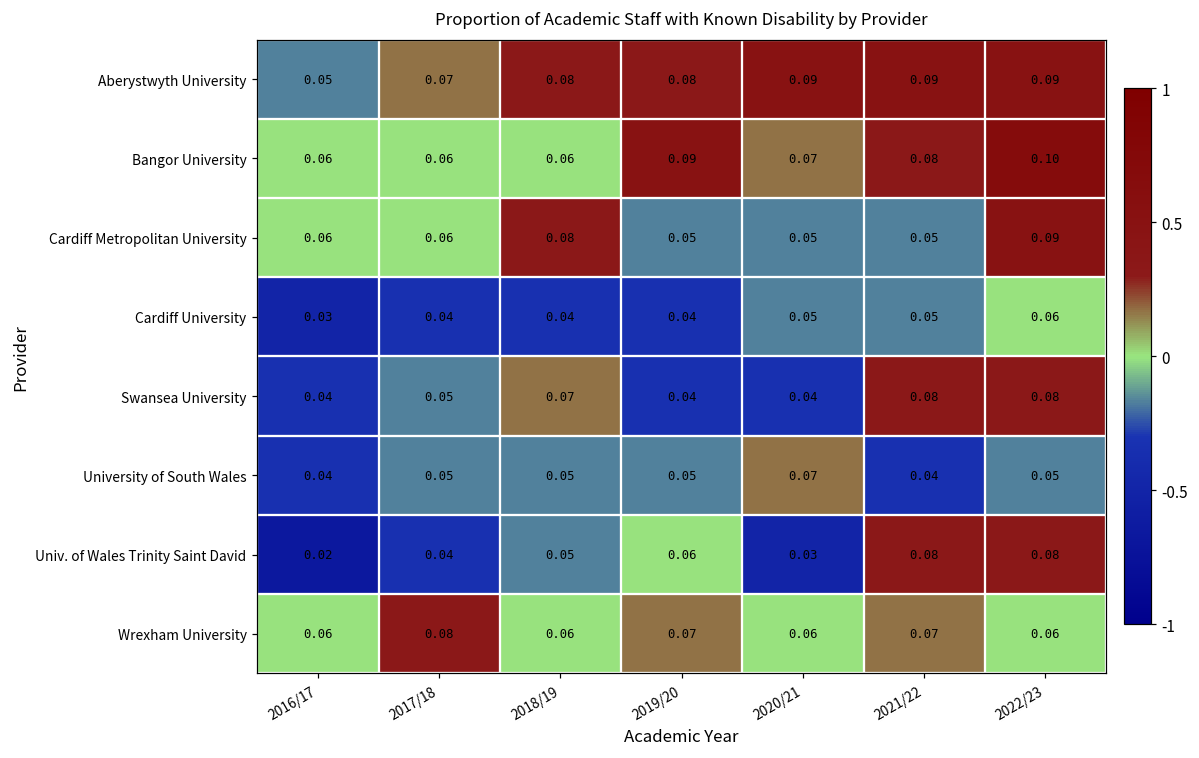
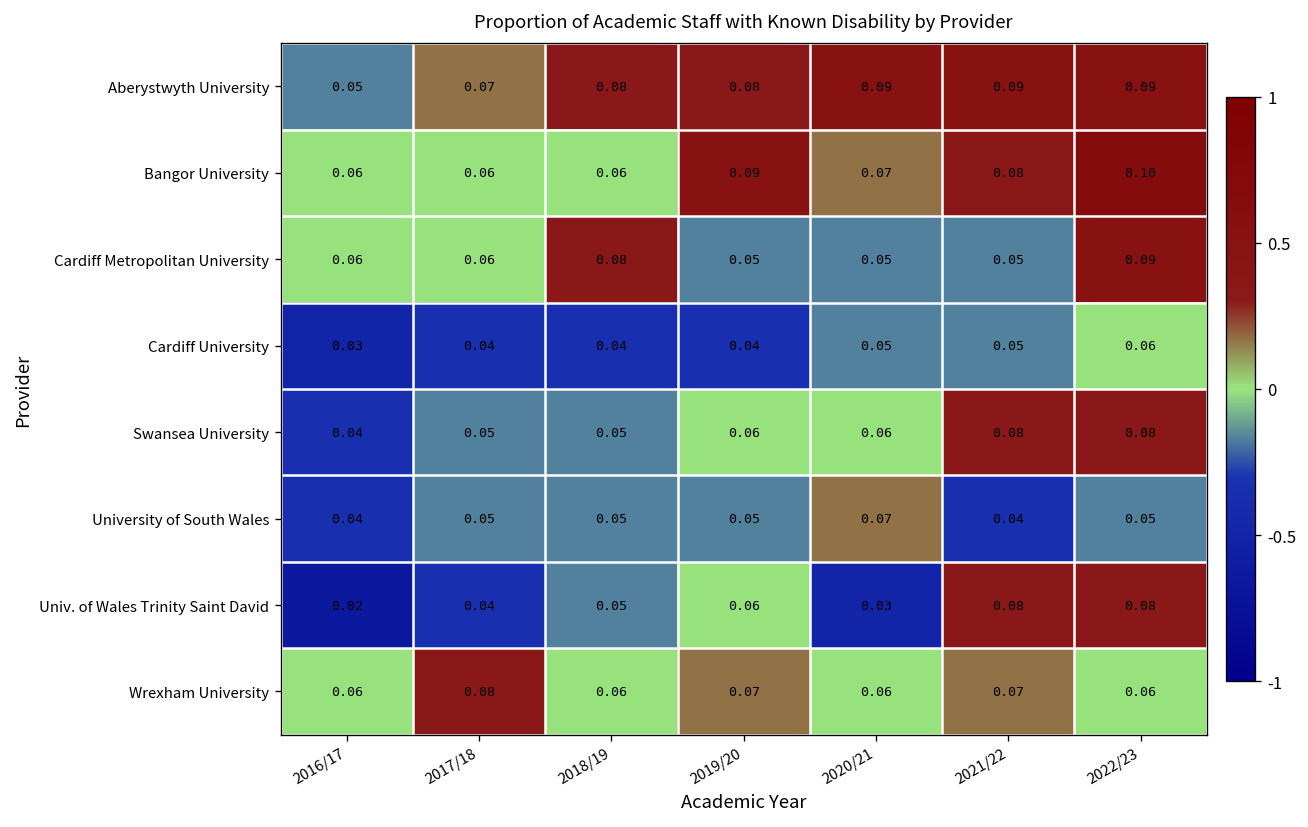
Swansea University, 2018/19: 0.07 -> 0.05
Swansea University, 2019/20: 0.04 -> 0.06
Swansea University, 2020/21: 0.04 -> 0.06
